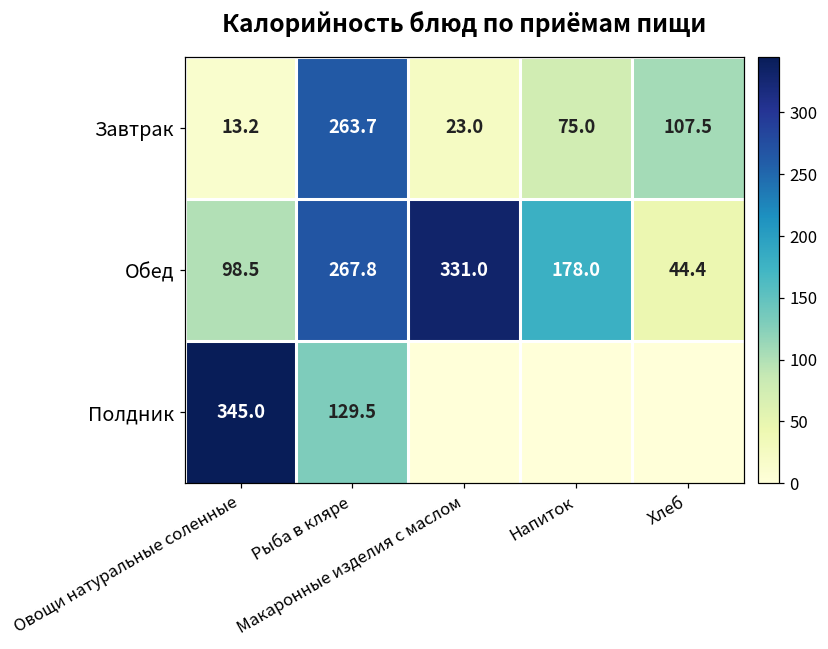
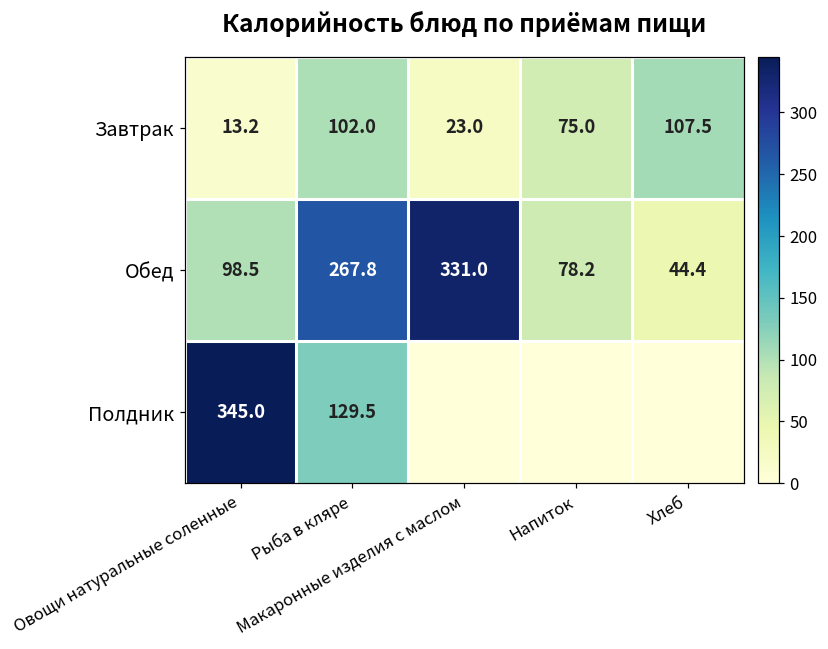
Завтрак, Рыба в кляре: 263.7 -> 102.0
Обед, Напиток: 178.0 -> 78.2
